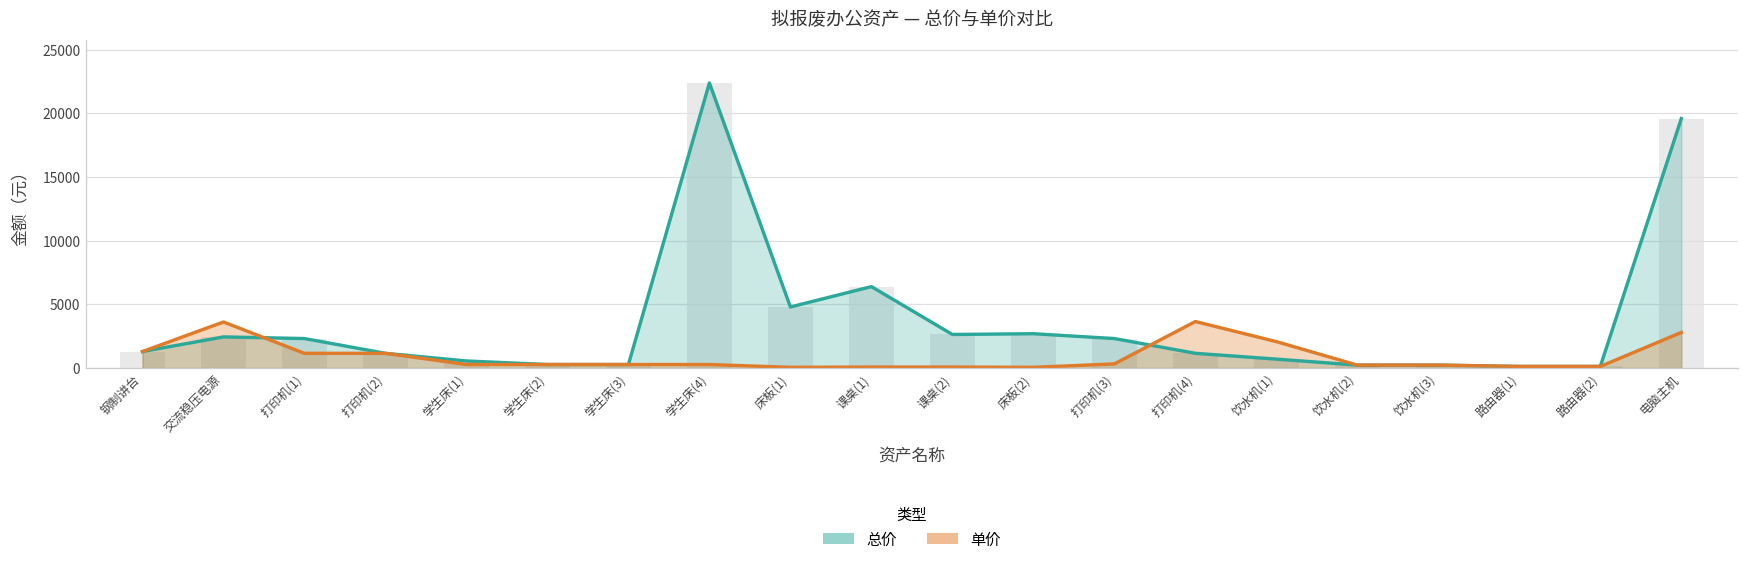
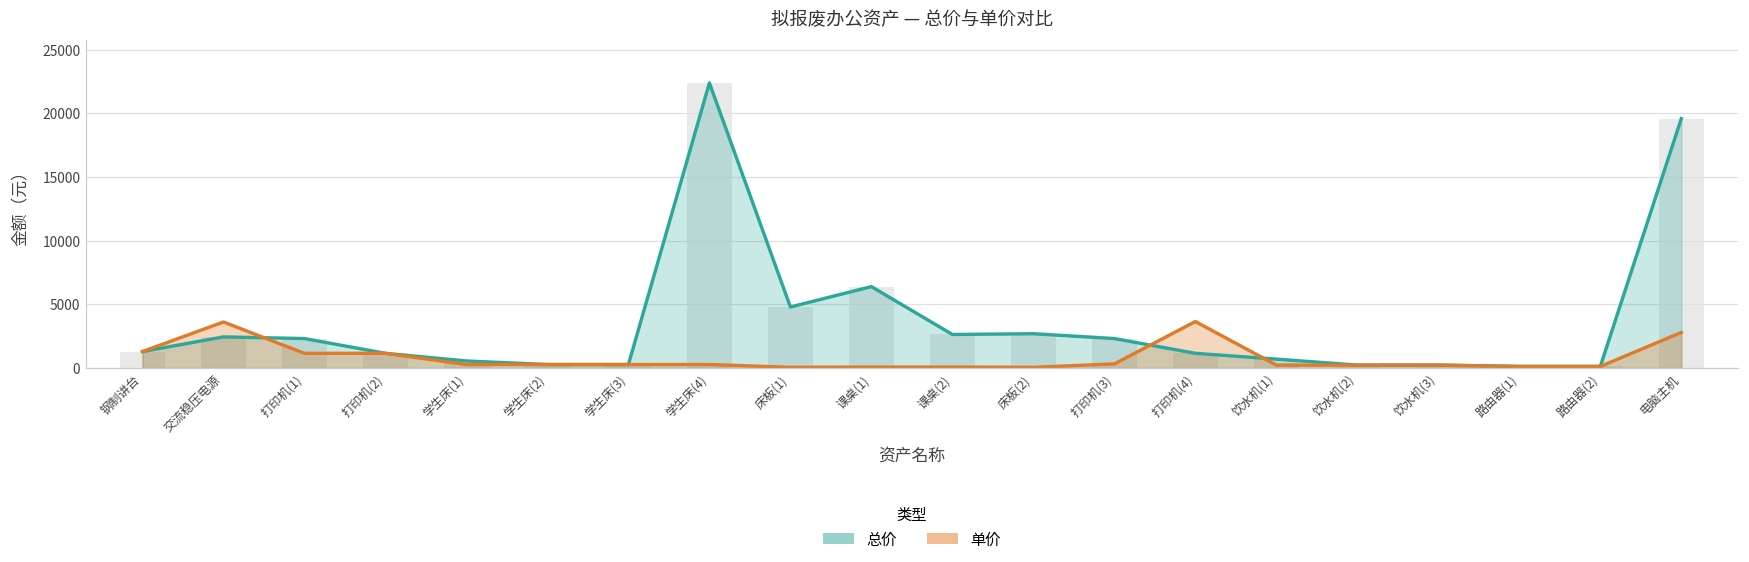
单价, 饮水机(1): 2100 -> 200
